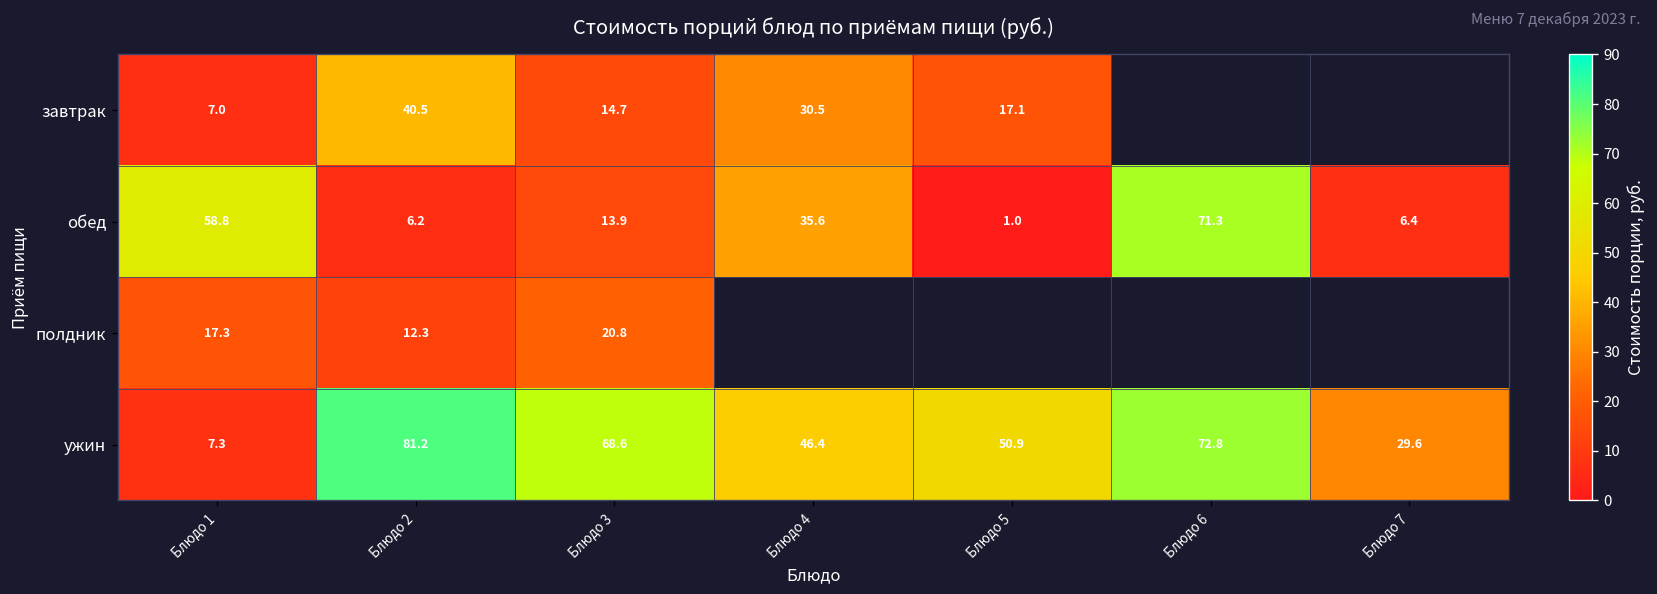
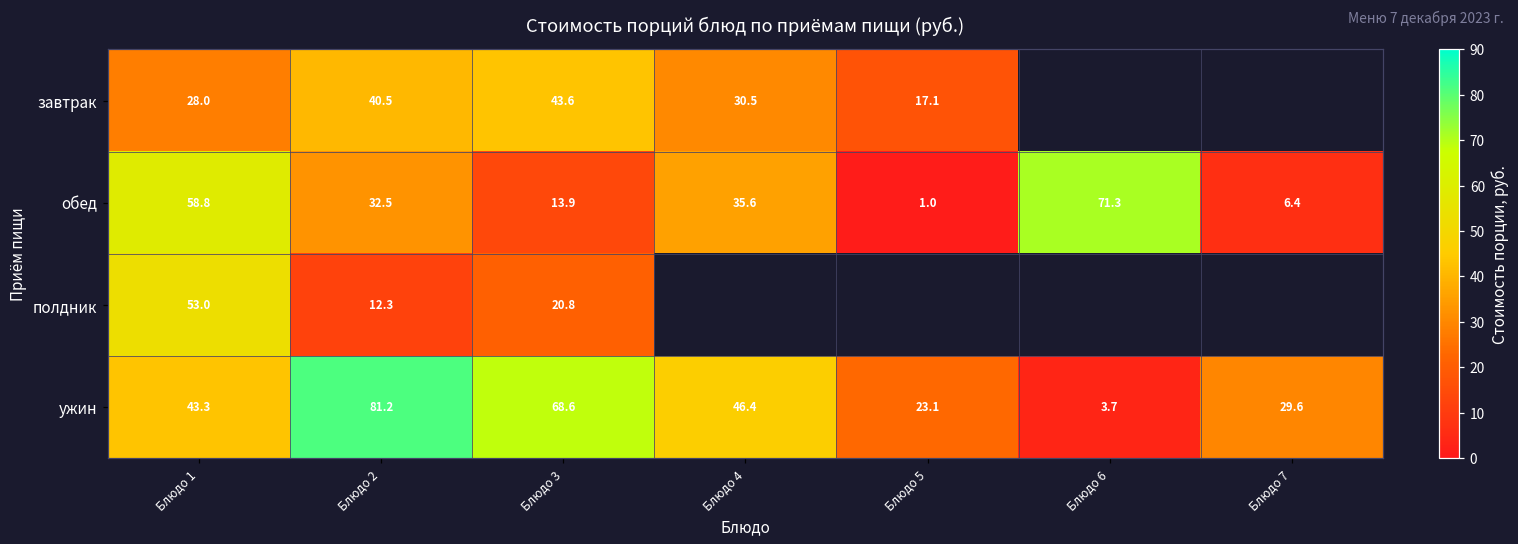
завтрак, Блюдо 1: 7.0 -> 28.0
завтрак, Блюдо 3: 14.7 -> 43.6
обед, Блюдо 2: 6.2 -> 32.5
полдник, Блюдо 1: 17.3 -> 53.0
ужин, Блюдо 1: 7.3 -> 43.3
ужин, Блюдо 5: 50.9 -> 23.1
ужин, Блюдо 6: 72.8 -> 3.7
